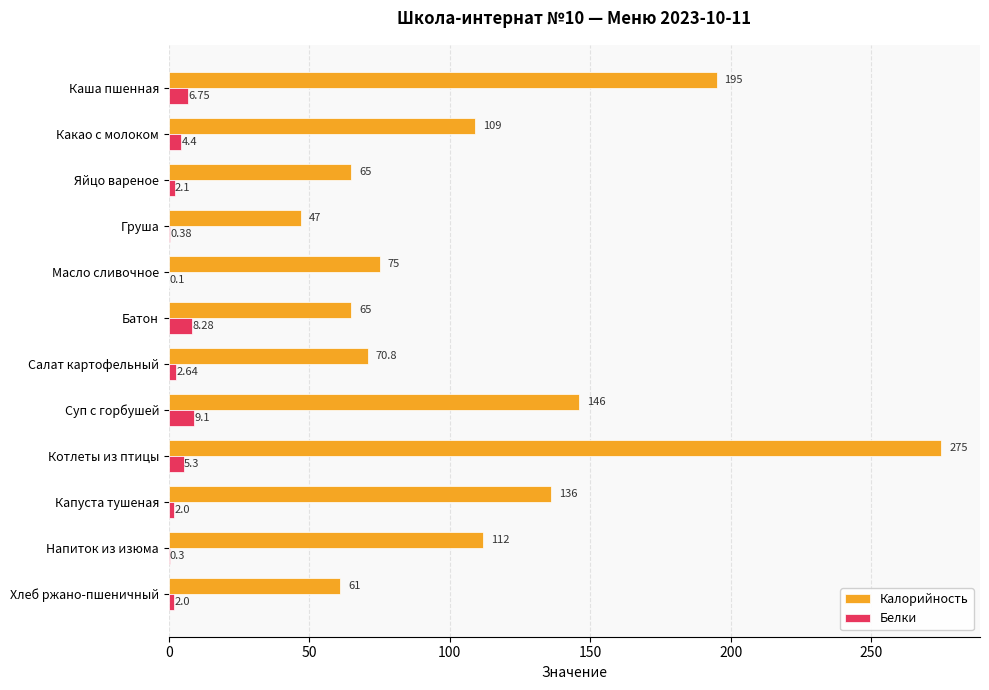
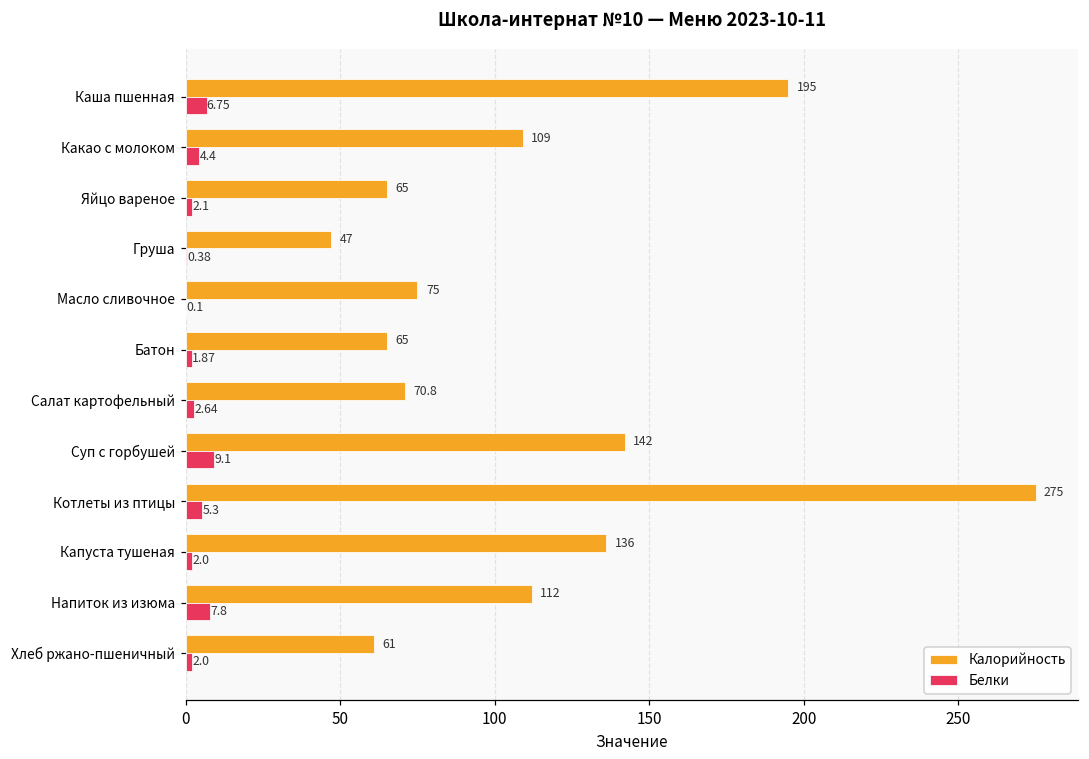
Белки, Батон: 8.28 -> 1.87
Калорийность, Суп с горбушей: 146 -> 142
Белки, Напиток из изюма: 0.3 -> 7.8
